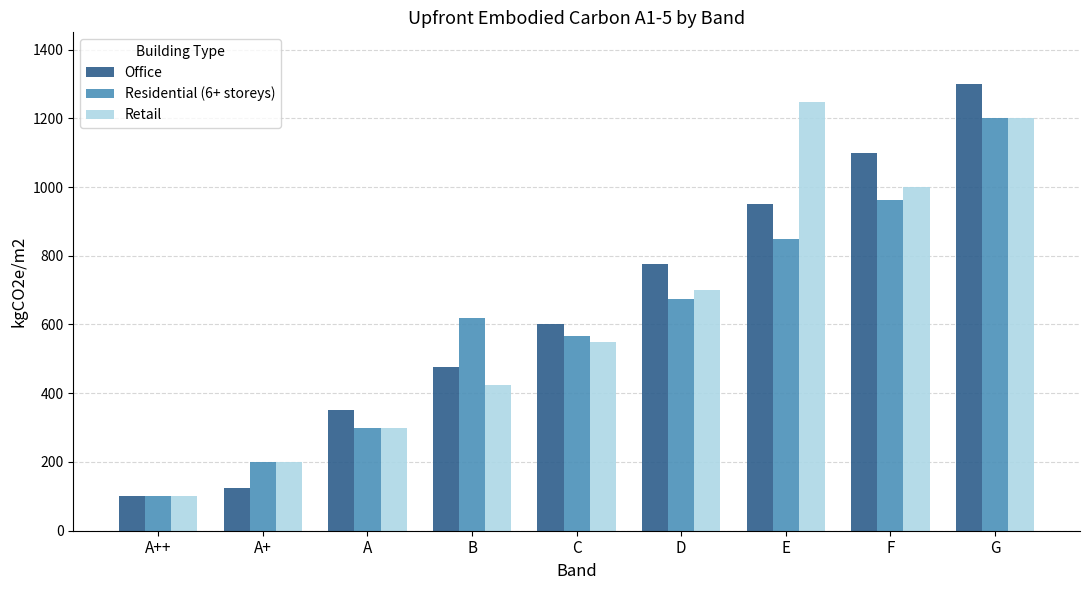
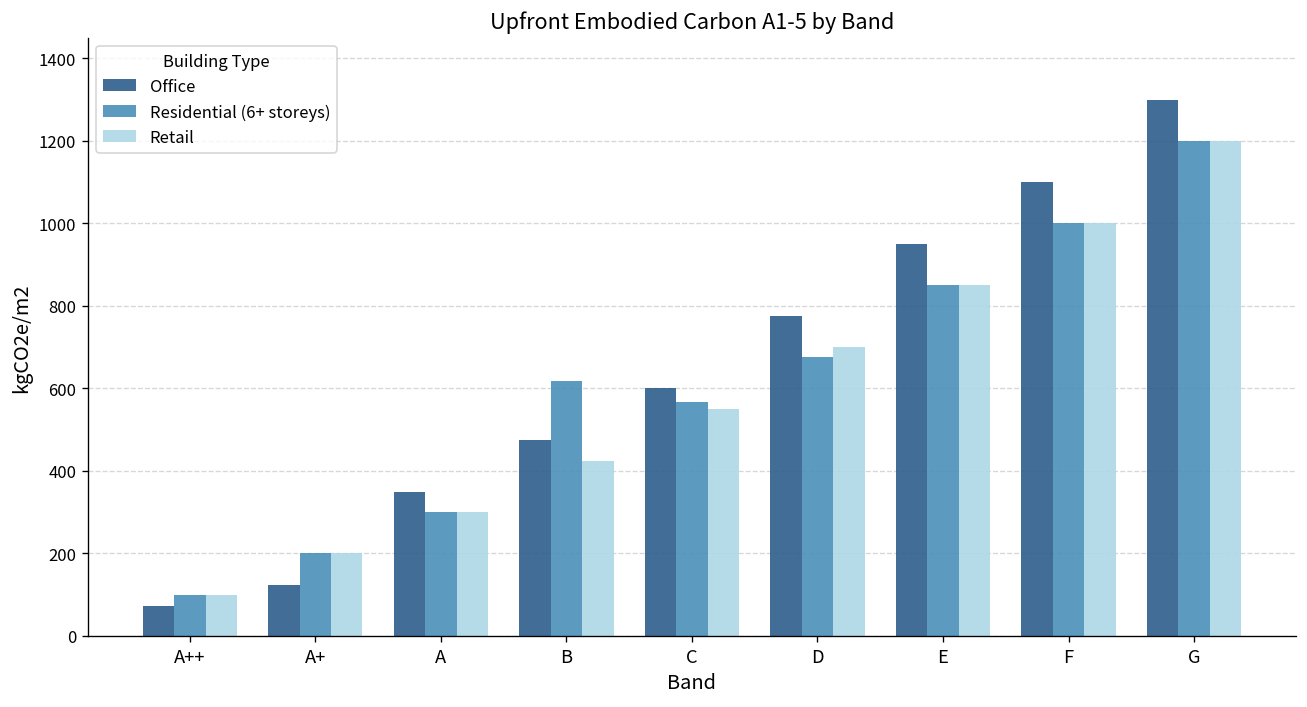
Office, A++: 100 -> 70
Retail, E: 1250 -> 850
Residential (6+ storeys), F: 960 -> 1000
